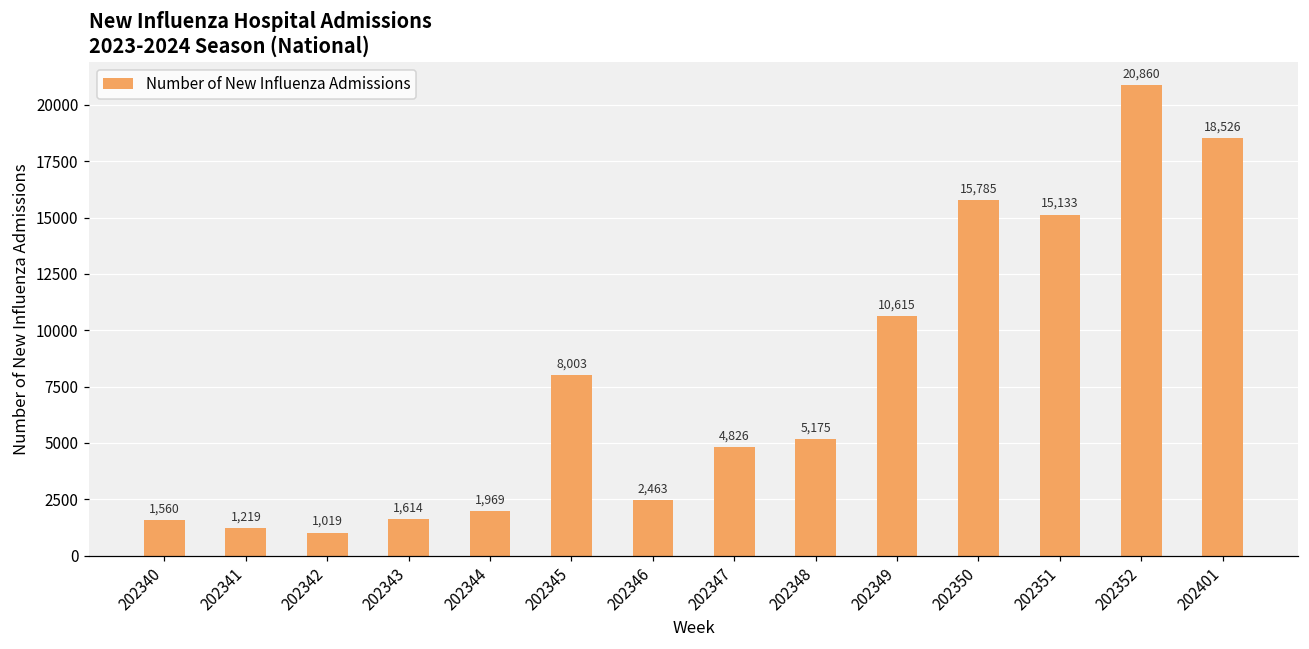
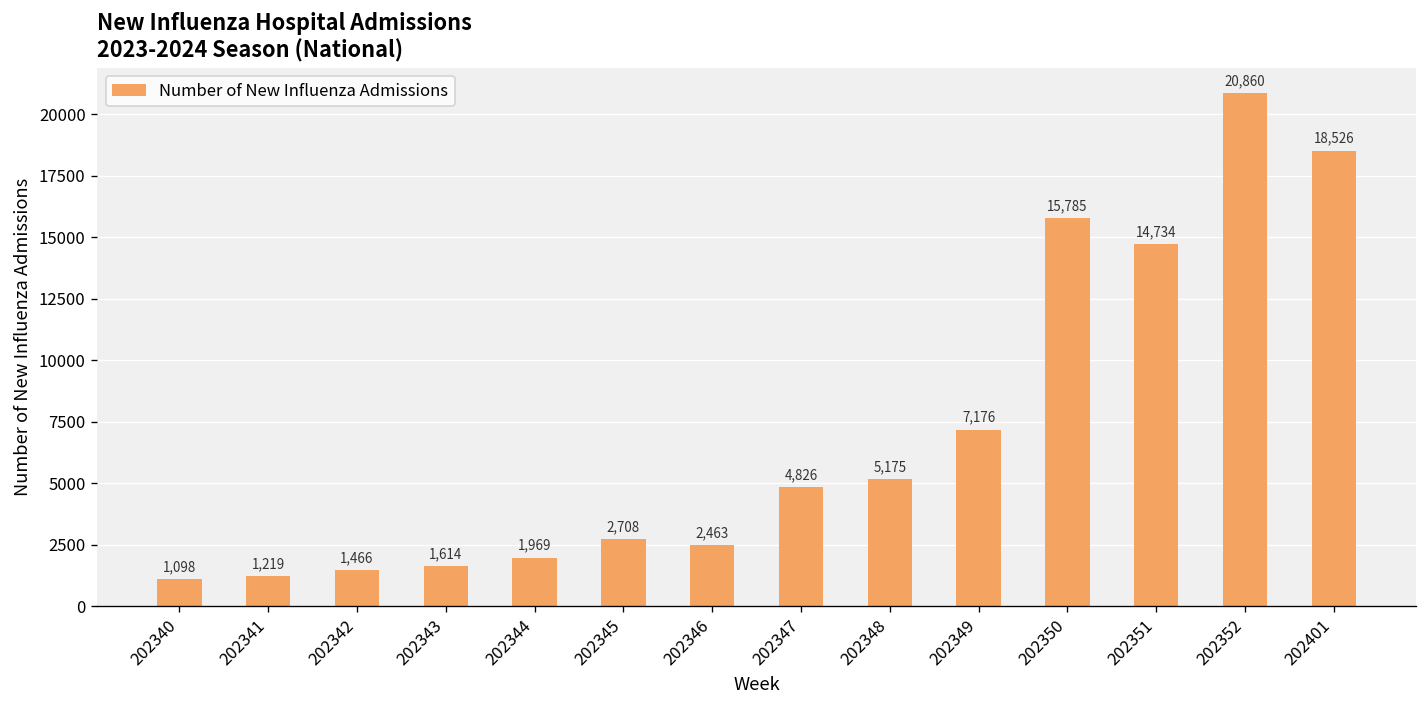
202340: 1,560 -> 1,098
202342: 1,019 -> 1,466
202345: 8,003 -> 2,708
202349: 10,615 -> 7,176
202351: 15,133 -> 14,734
